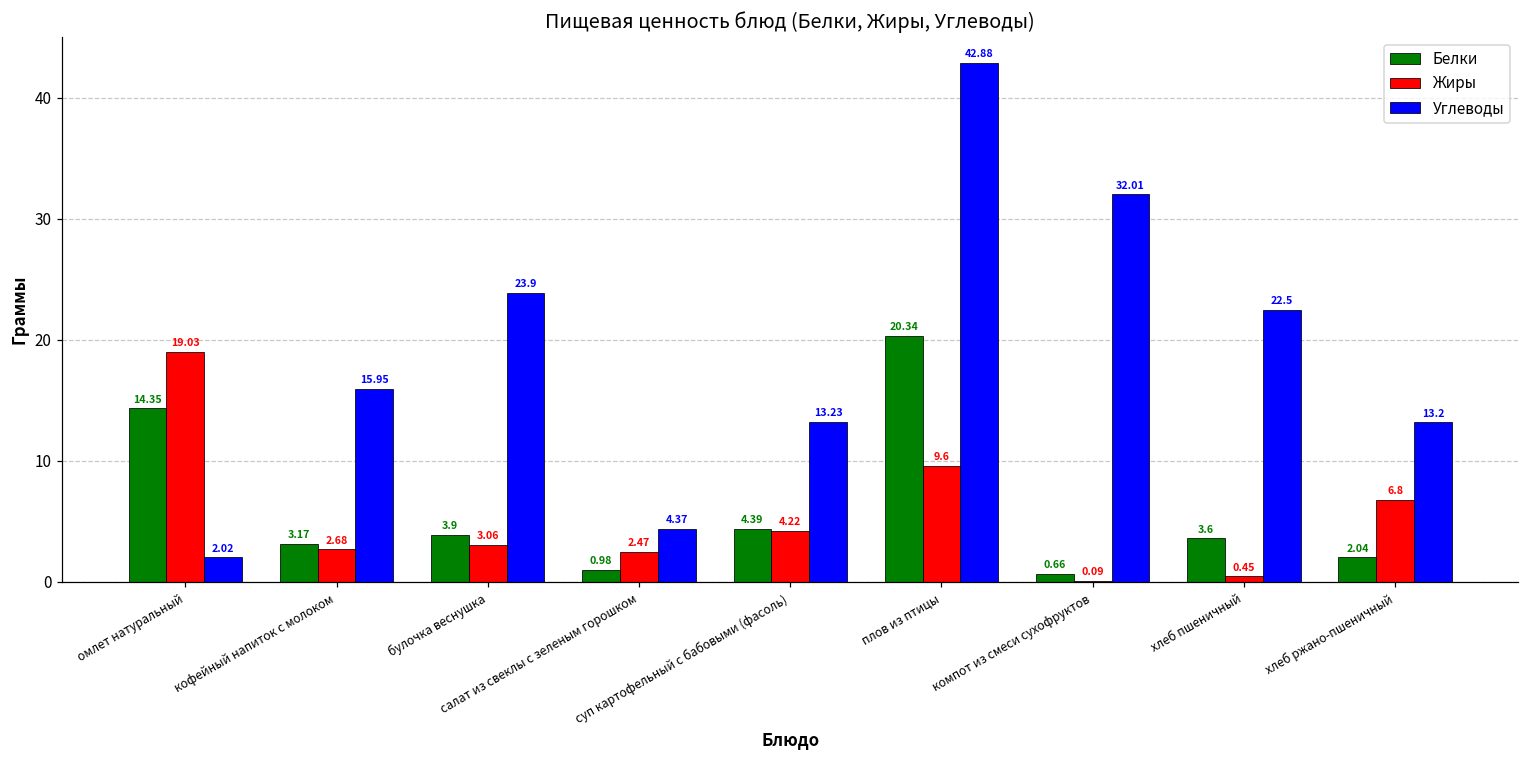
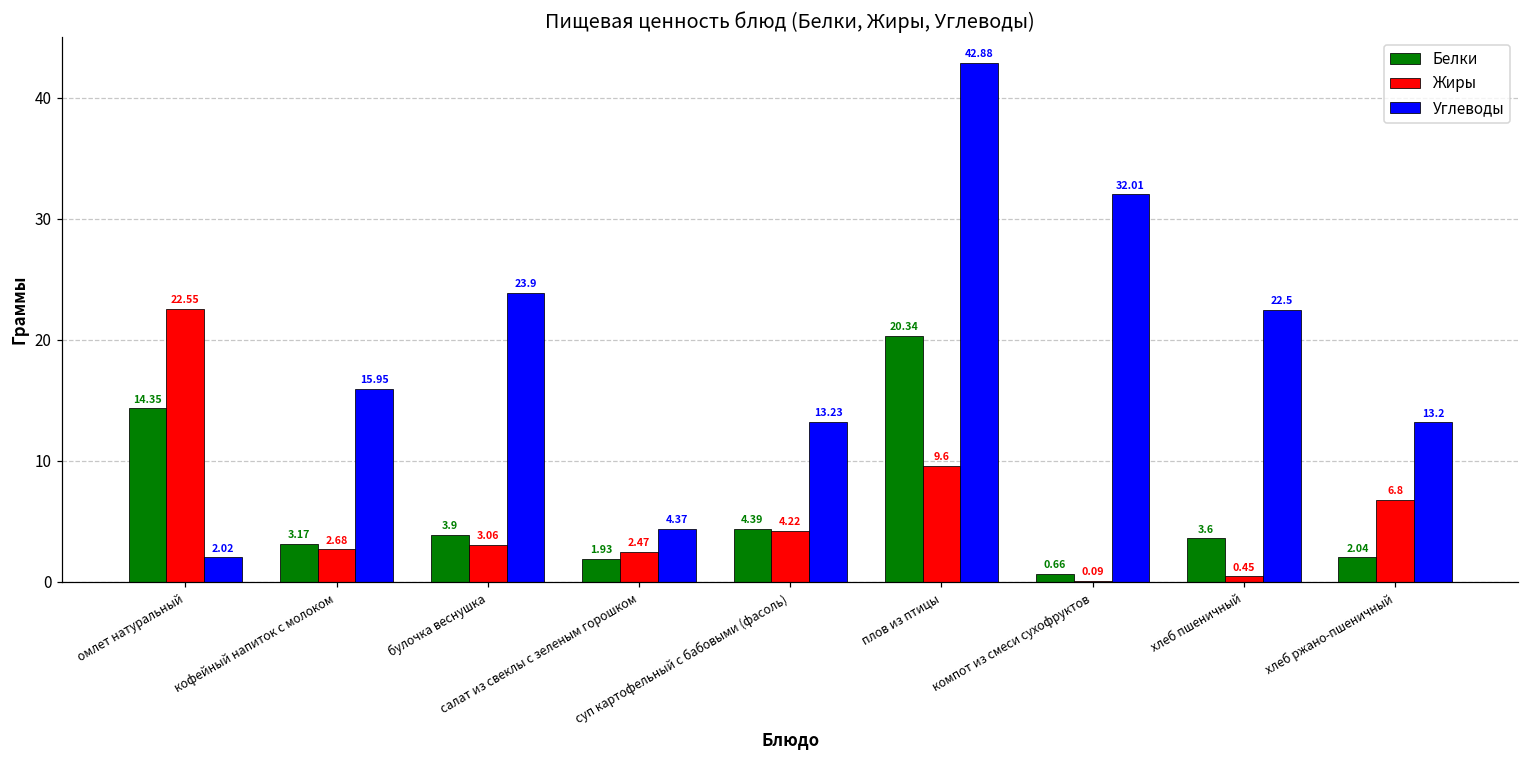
Жиры, омлет натуральный: 19.03 -> 22.55
Белки, салат из свеклы с зеленым горошком: 0.98 -> 1.93
